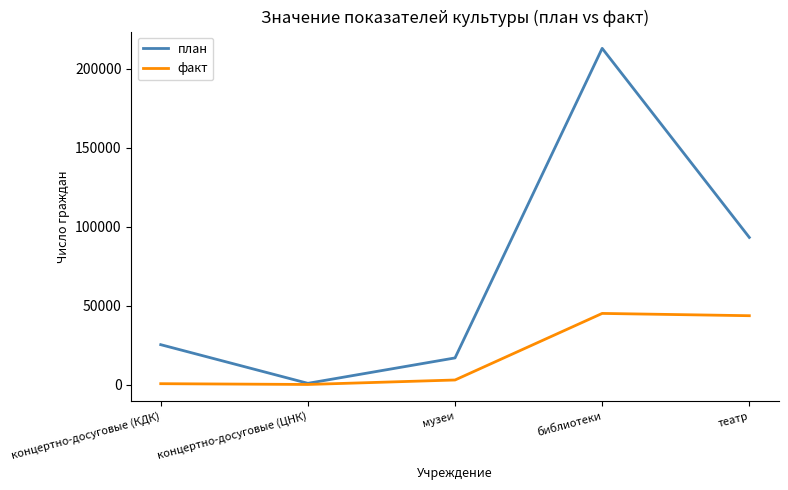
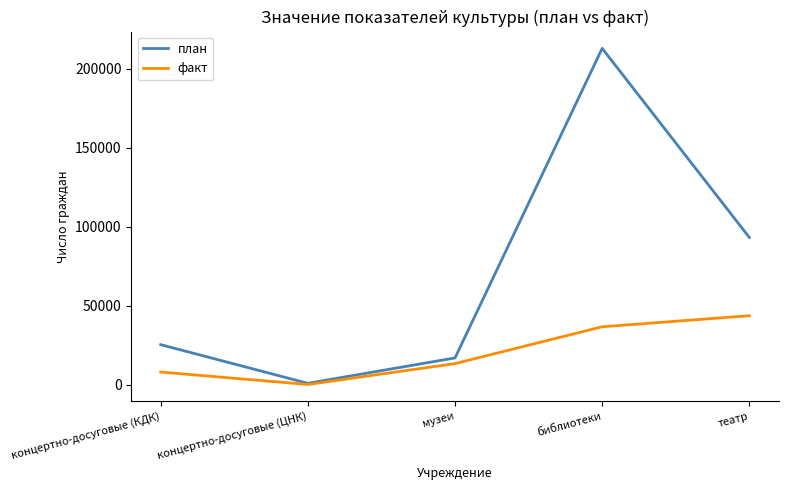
факт, концертно-досуговые (КДК): 1000 -> 8000
факт, музеи: 3000 -> 14000
факт, библиотеки: 45000 -> 37000
